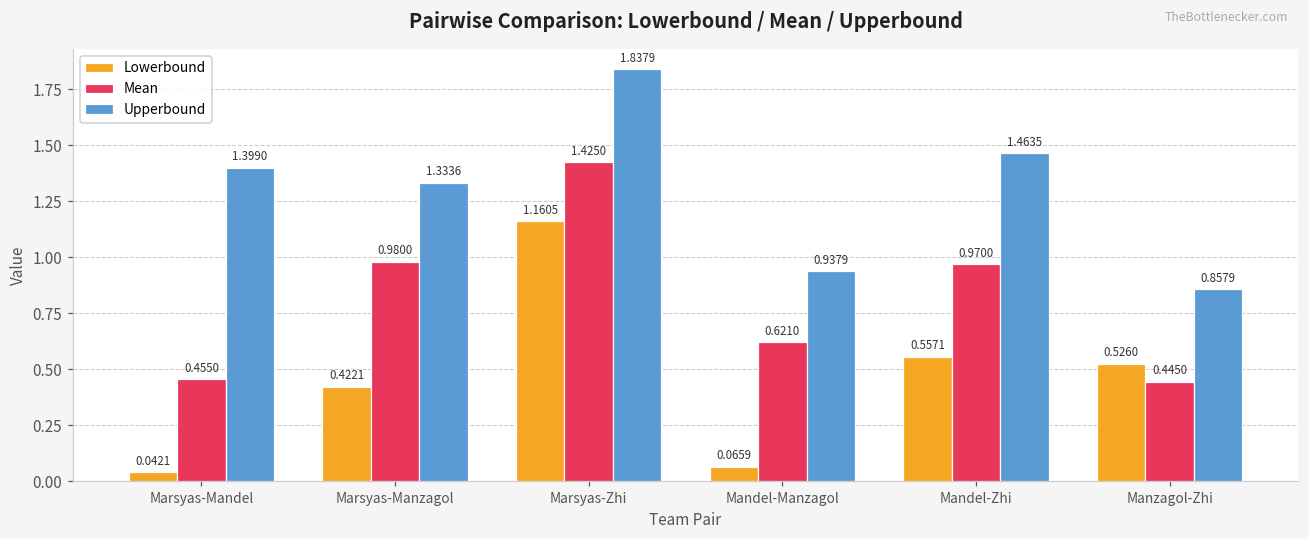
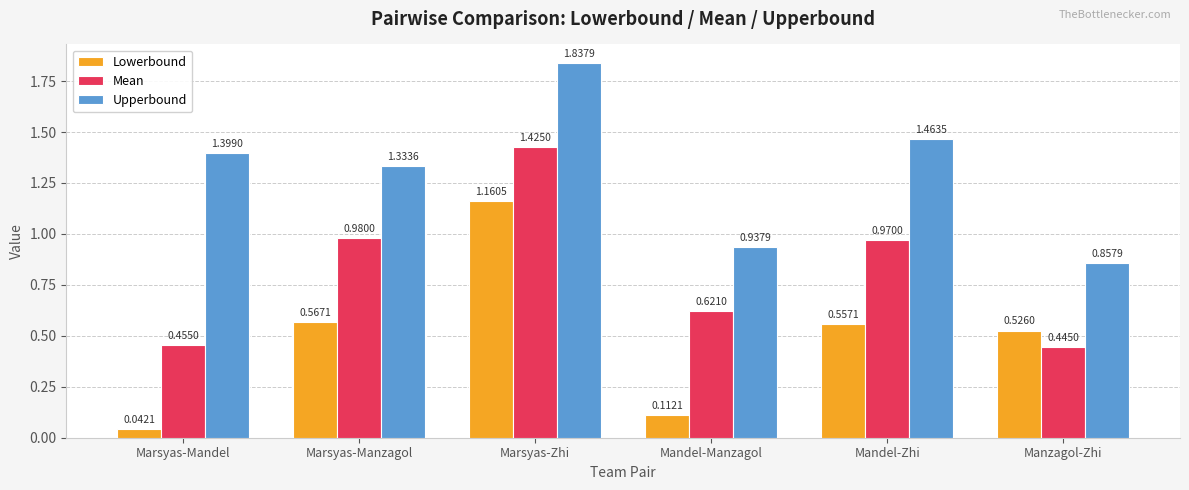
Lowerbound, Marsyas-Manzagol: 0.4221 -> 0.5671
Lowerbound, Mandel-Manzagol: 0.0659 -> 0.1121
